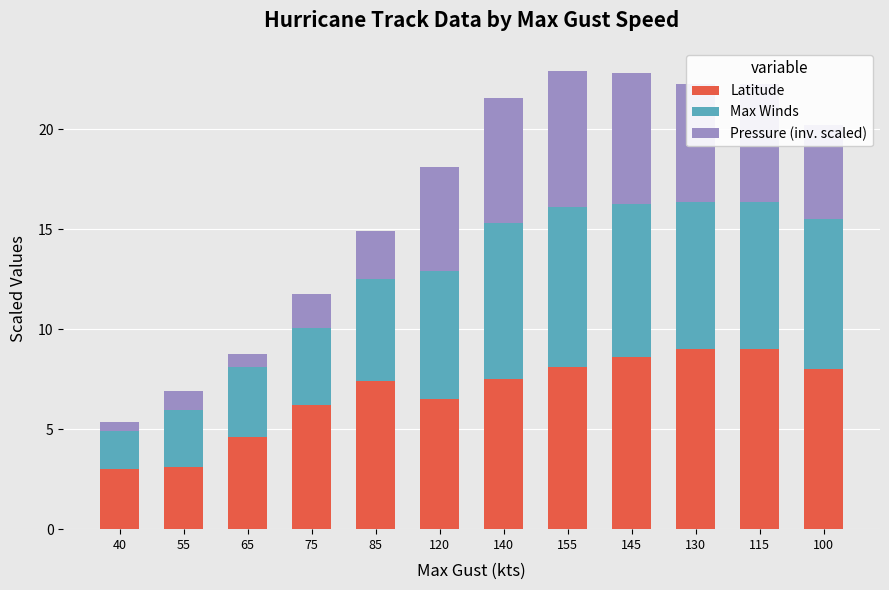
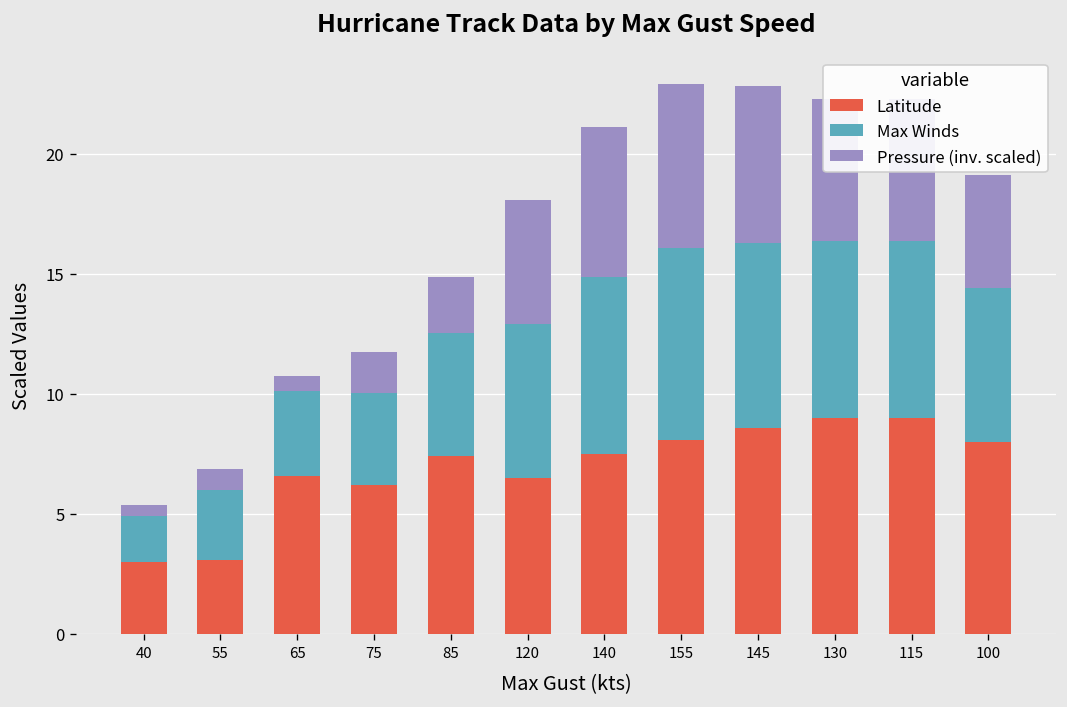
Latitude, 65: 4.6 -> 6.6
Max Winds, 140: 7.8 -> 7.4
Max Winds, 100: 7.5 -> 6.4
